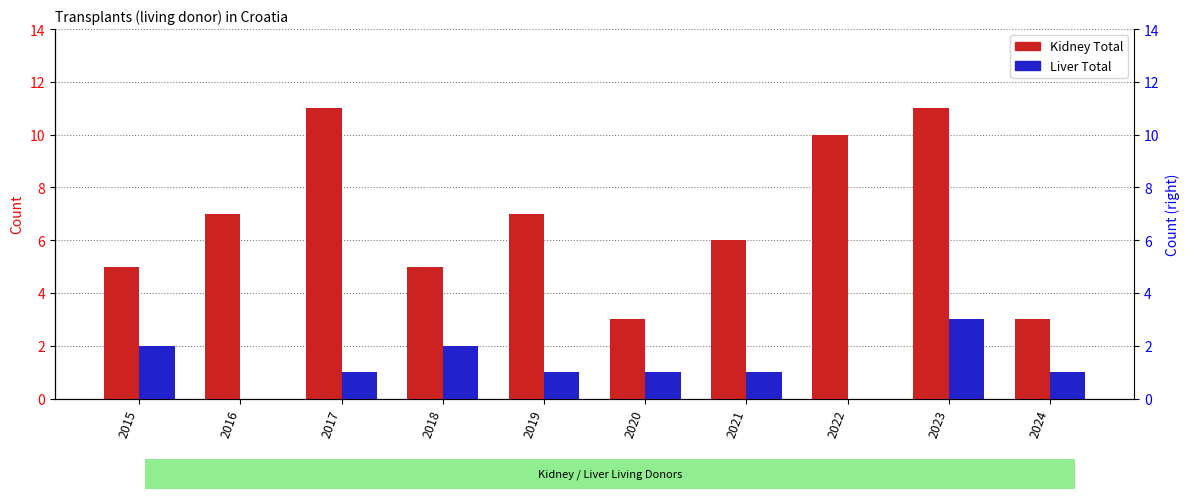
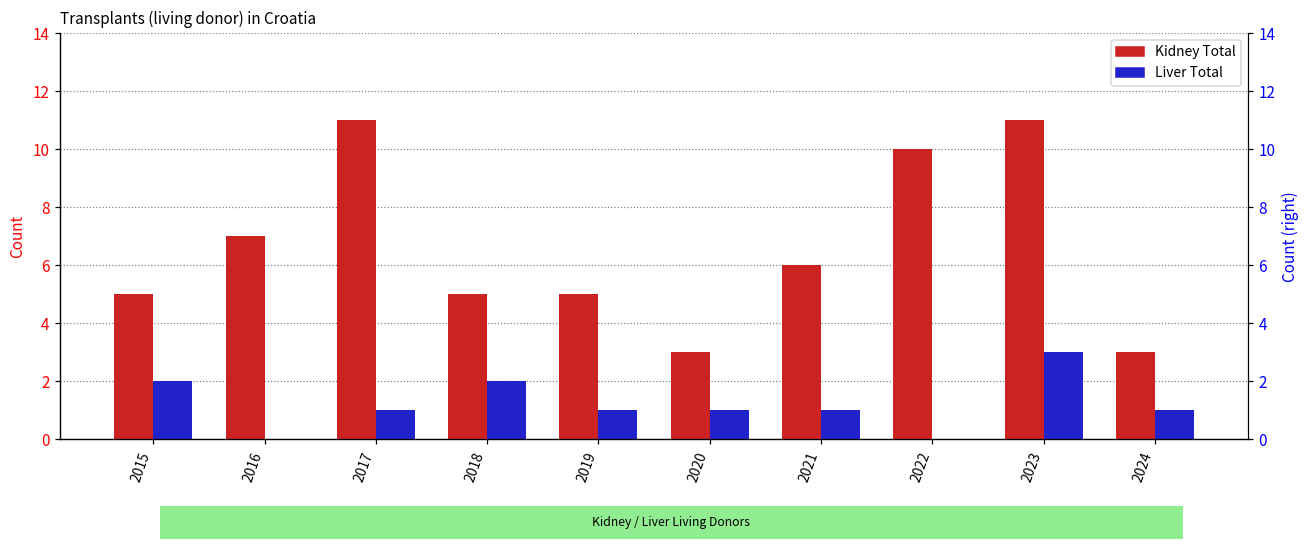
Kidney Total, 2019: 7 -> 5
